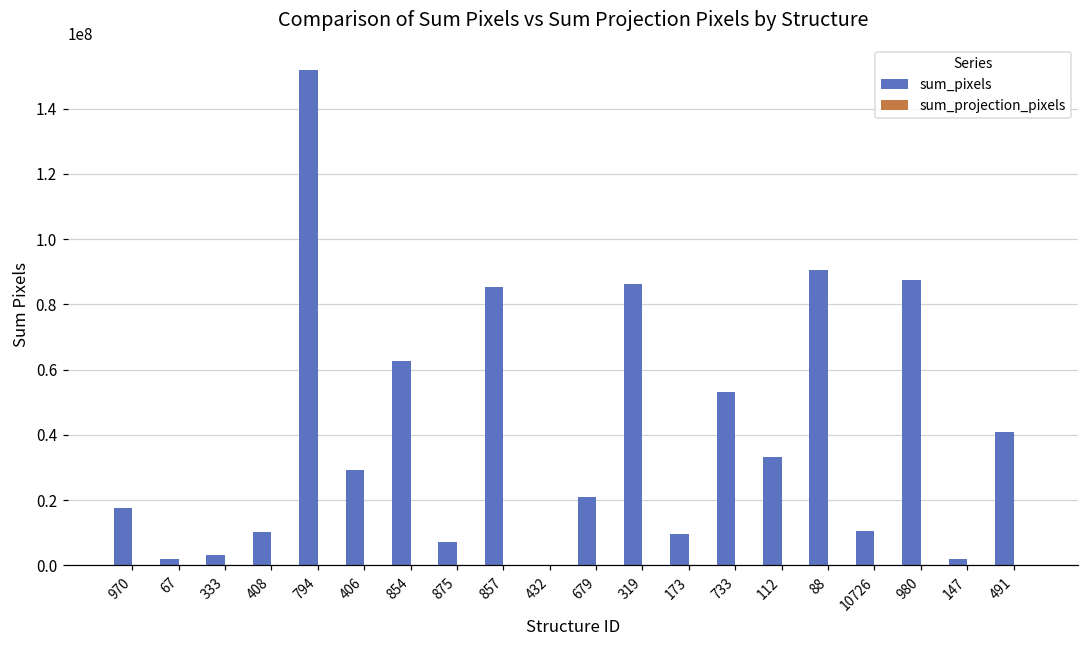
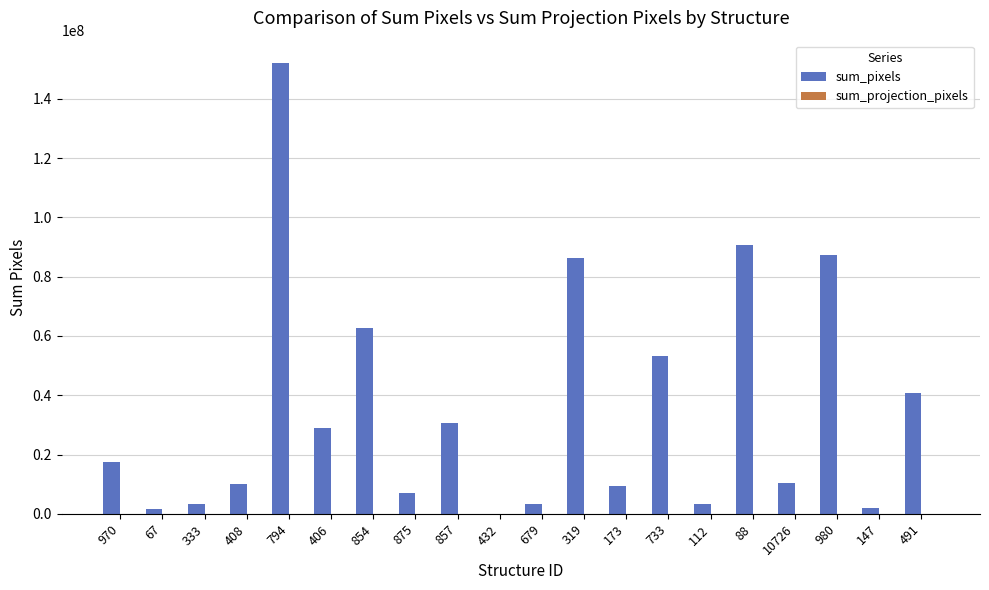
sum_pixels, 857: 85000000 -> 31000000
sum_pixels, 679: 21000000 -> 3000000
sum_pixels, 112: 33000000 -> 3000000
